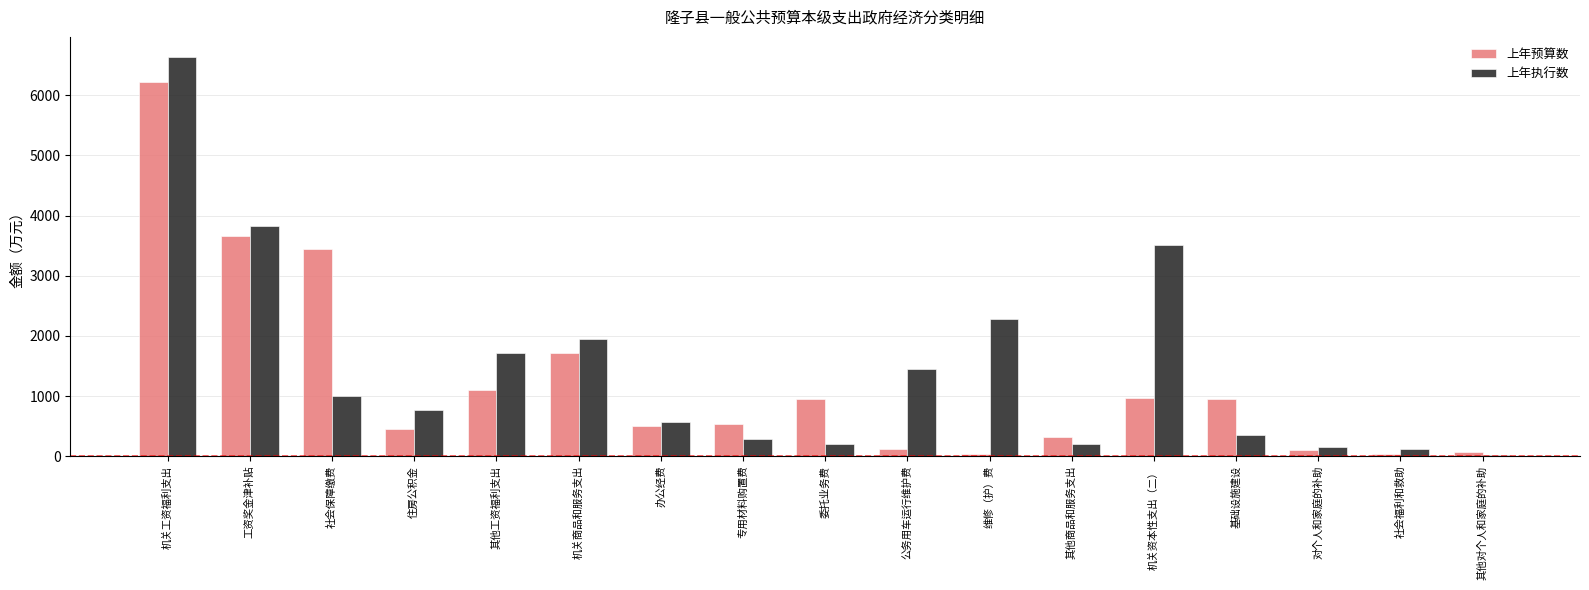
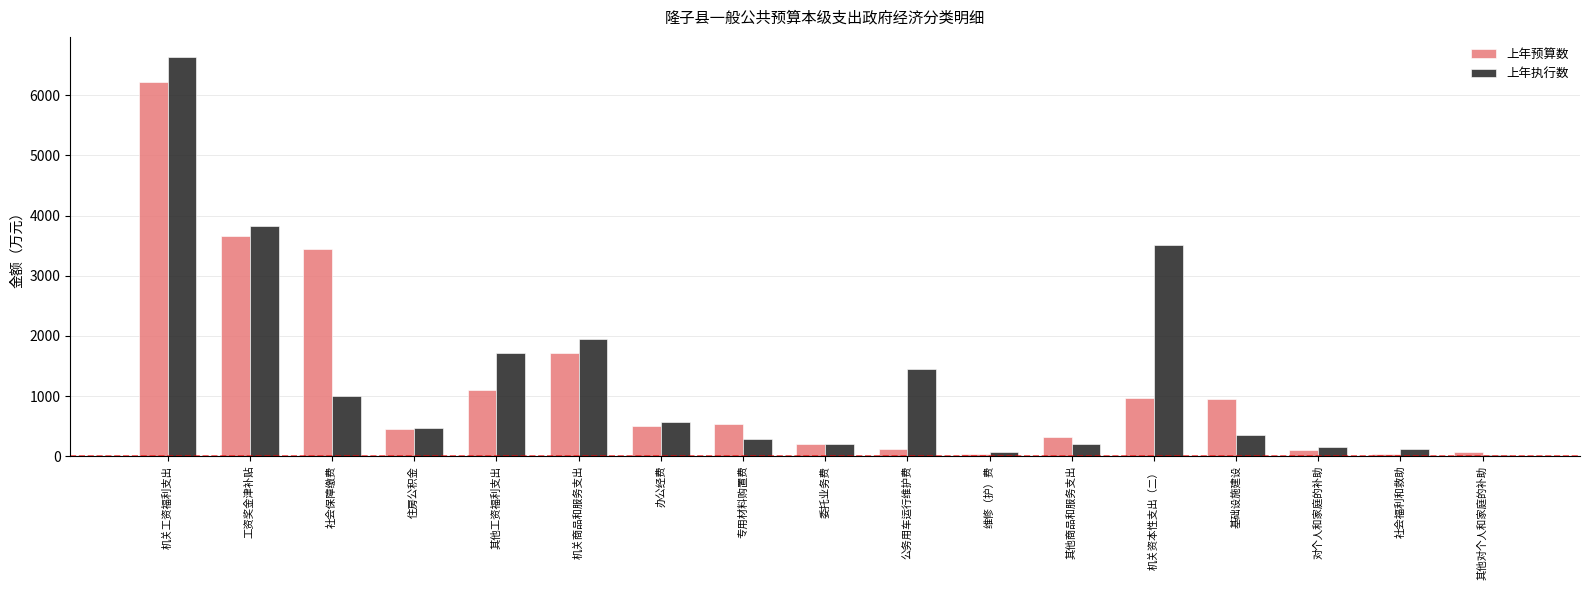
上年执行数, 住房公积金: 800 -> 500
上年预算数, 委托业务费: 900 -> 200
上年执行数, 维修（护）费: 2300 -> 100
